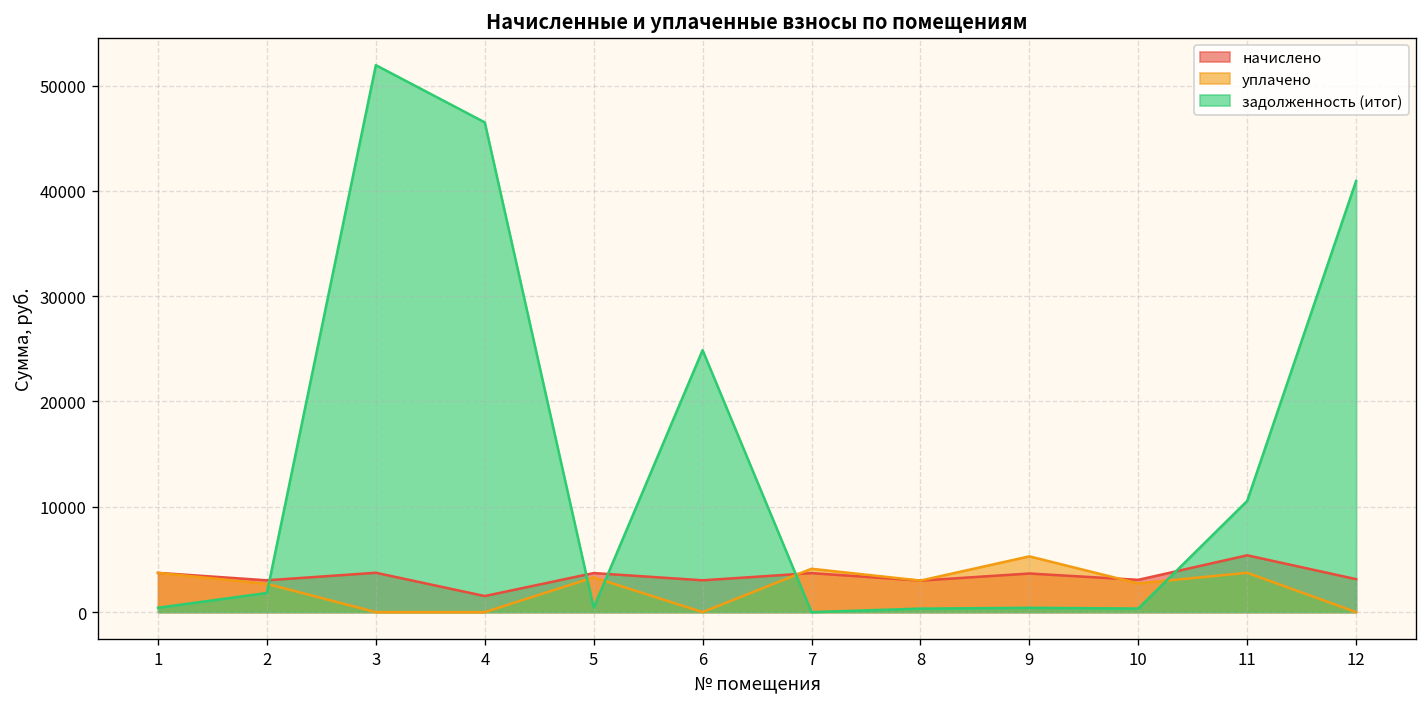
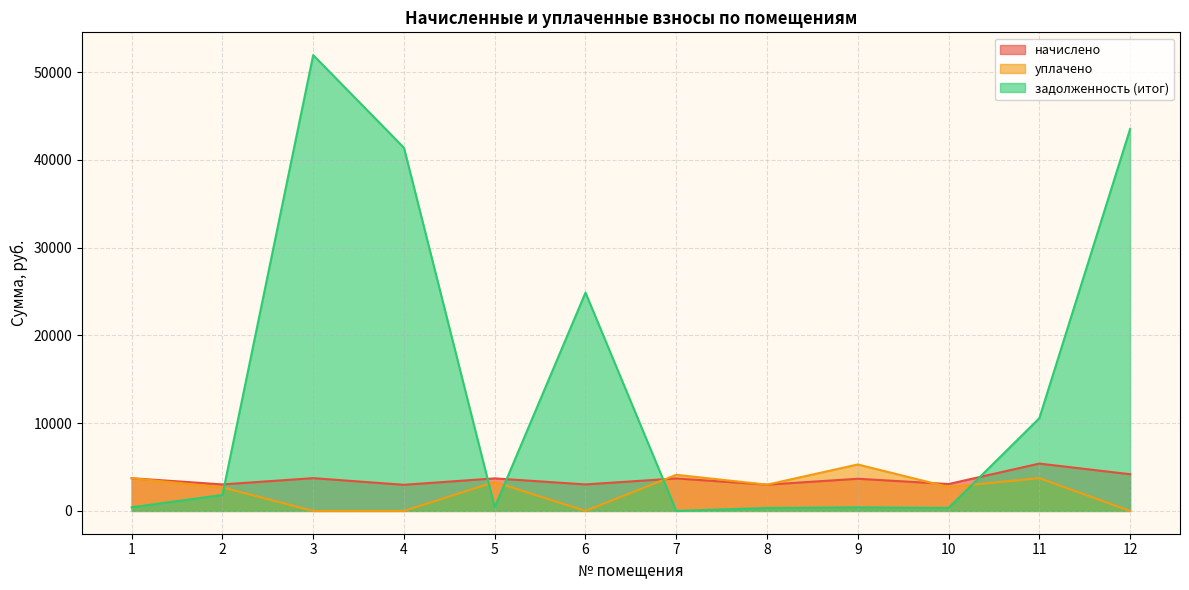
начислено, 4: 2000 -> 3000
задолженность (итог), 4: 47000 -> 41000
начислено, 12: 3000 -> 4000
задолженность (итог), 12: 41000 -> 44000
